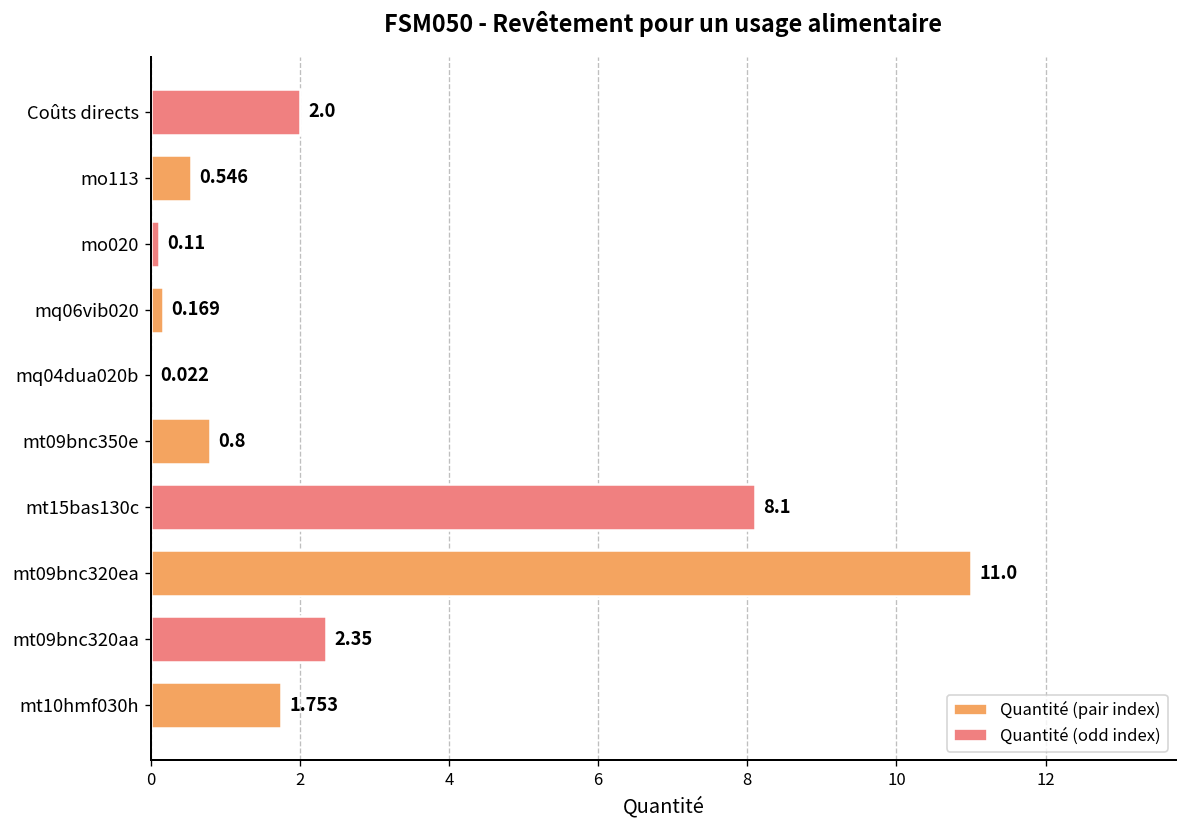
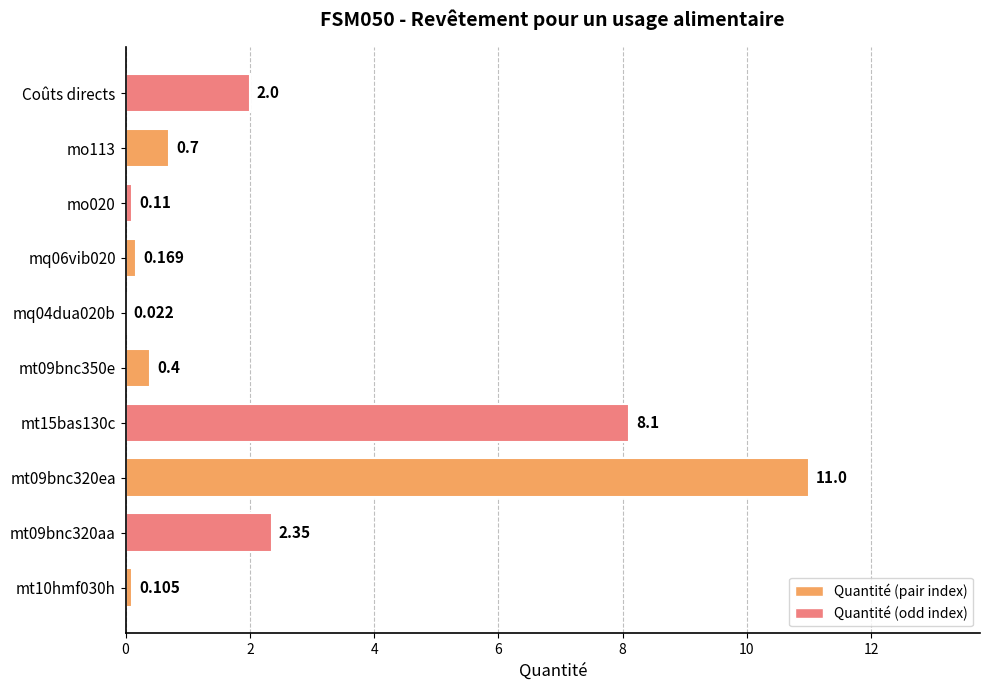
mo113: 0.546 -> 0.7
mt09bnc350e: 0.8 -> 0.4
mt10hmf030h: 1.753 -> 0.105
